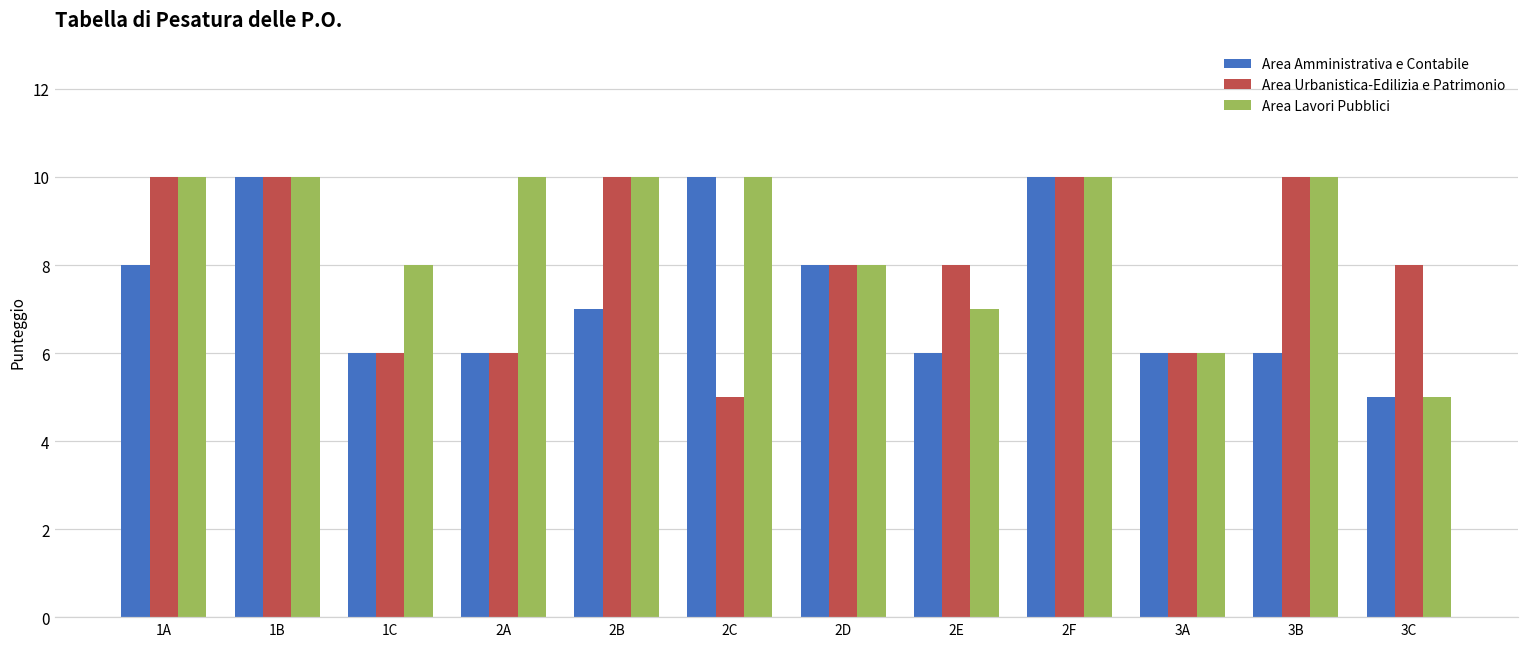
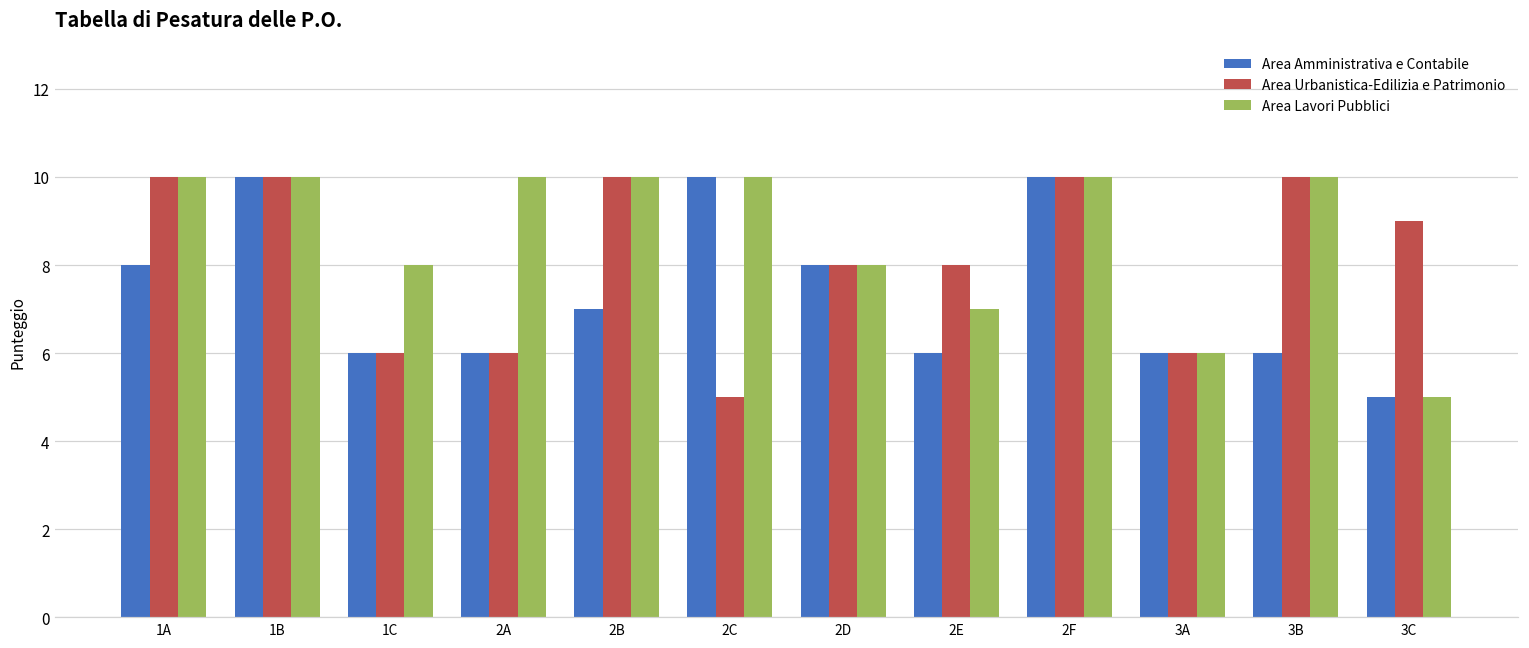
Area Urbanistica-Edilizia e Patrimonio, 3C: 8 -> 9
